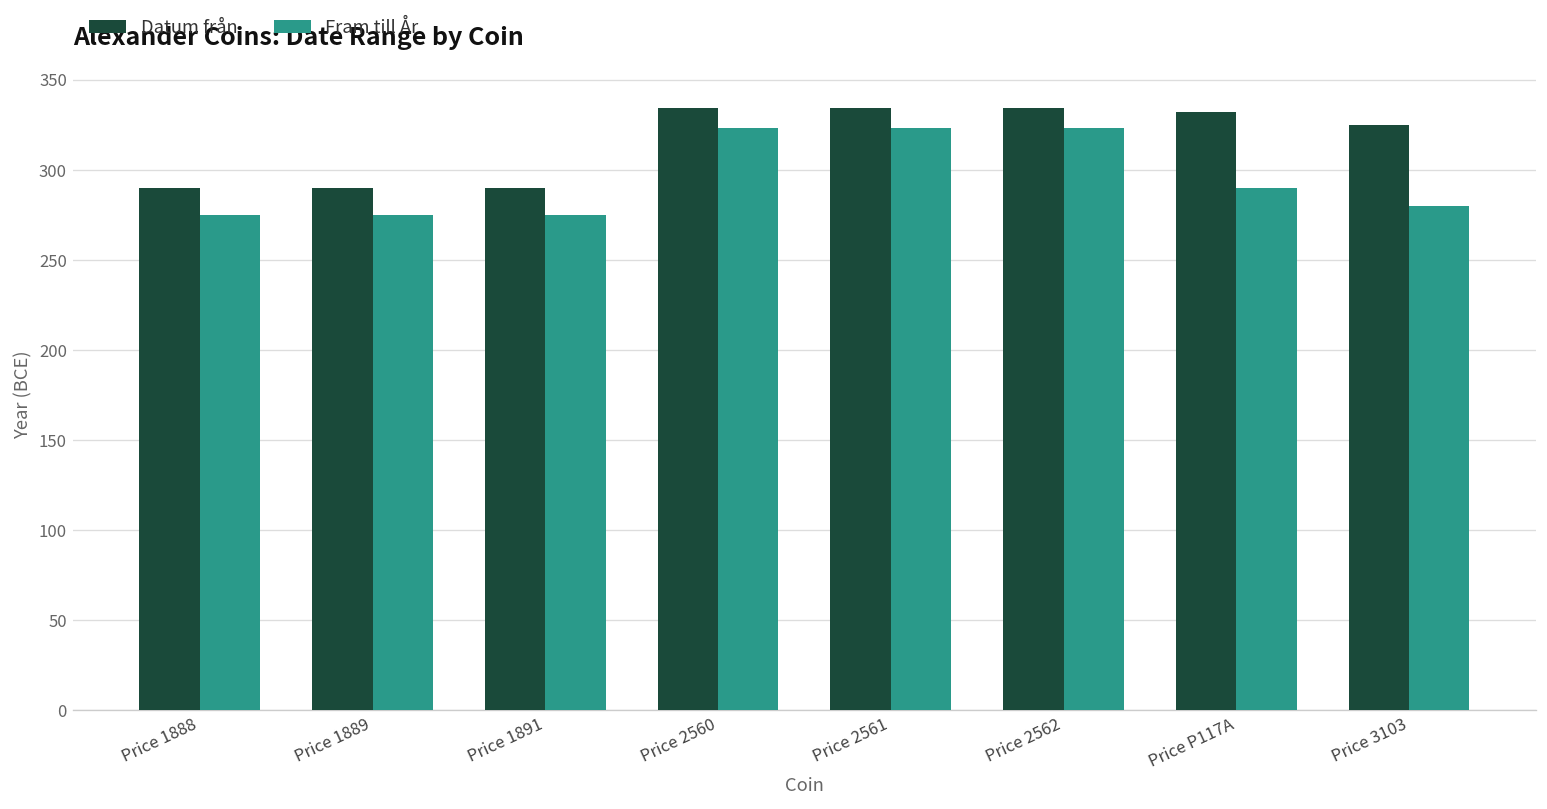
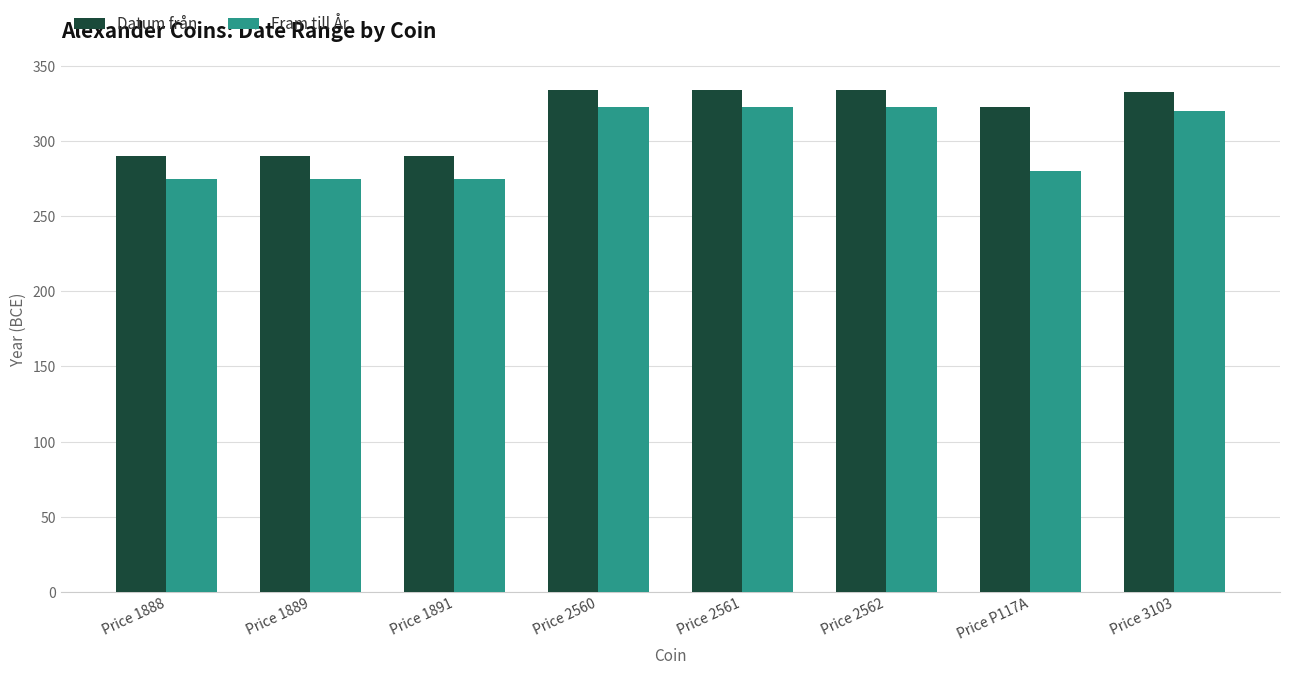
Datum från, Price P117A: 332 -> 323
Fram till År, Price P117A: 290 -> 280
Datum från, Price 3103: 325 -> 333
Fram till År, Price 3103: 280 -> 320
